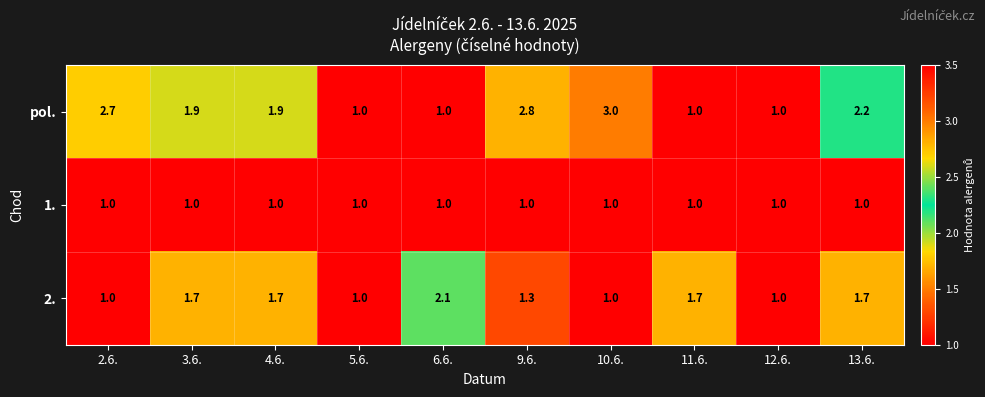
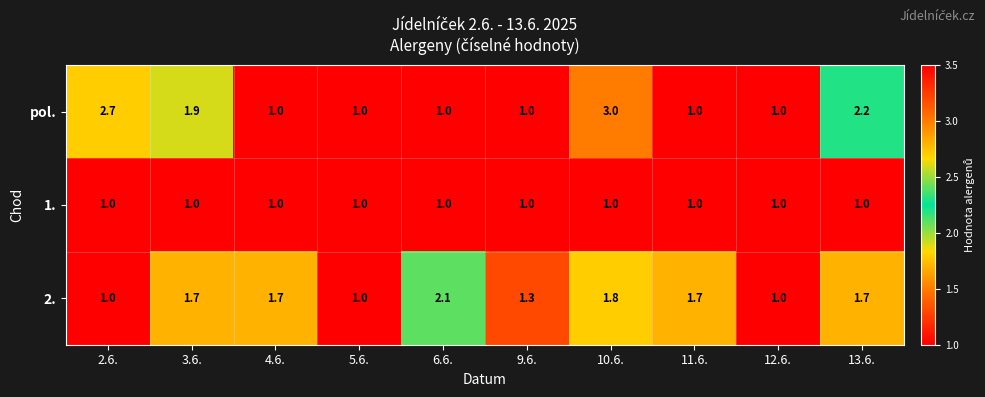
pol., 4.6.: 1.9 -> 1.0
pol., 9.6.: 2.8 -> 1.0
2., 10.6.: 1.0 -> 1.8
